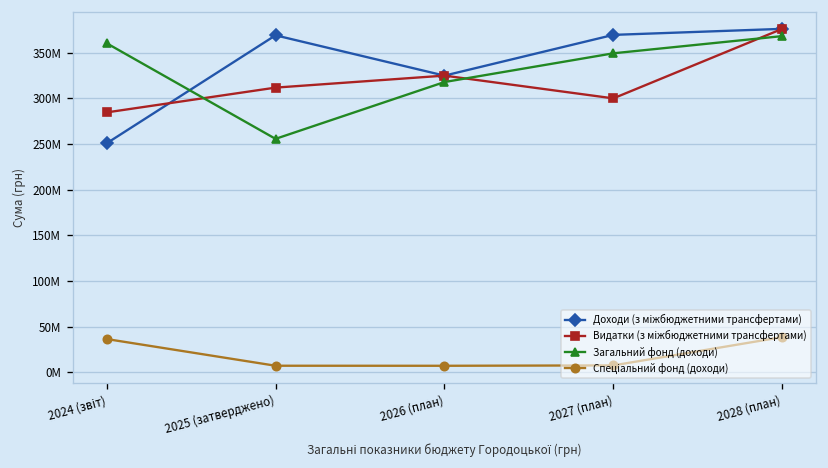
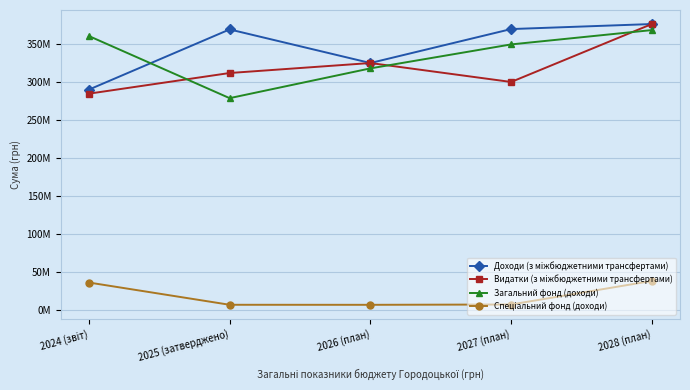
Доходи (з міжбюджетними трансфертами), 2024 (звіт): 250000000 -> 290000000
Загальний фонд (доходи), 2025 (затверджено): 260000000 -> 280000000
